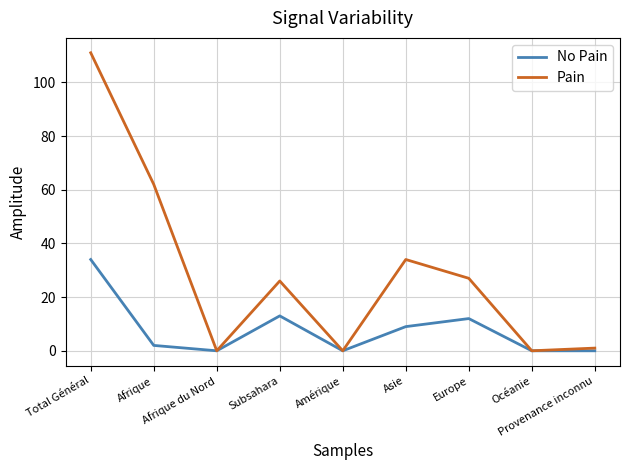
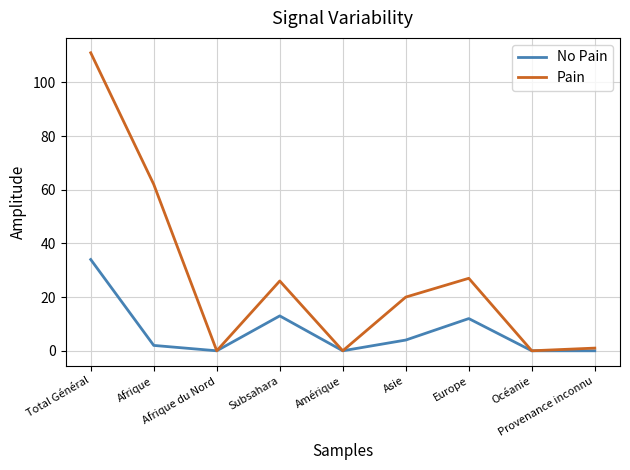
No Pain, Asie: 9 -> 4
Pain, Asie: 34 -> 20
